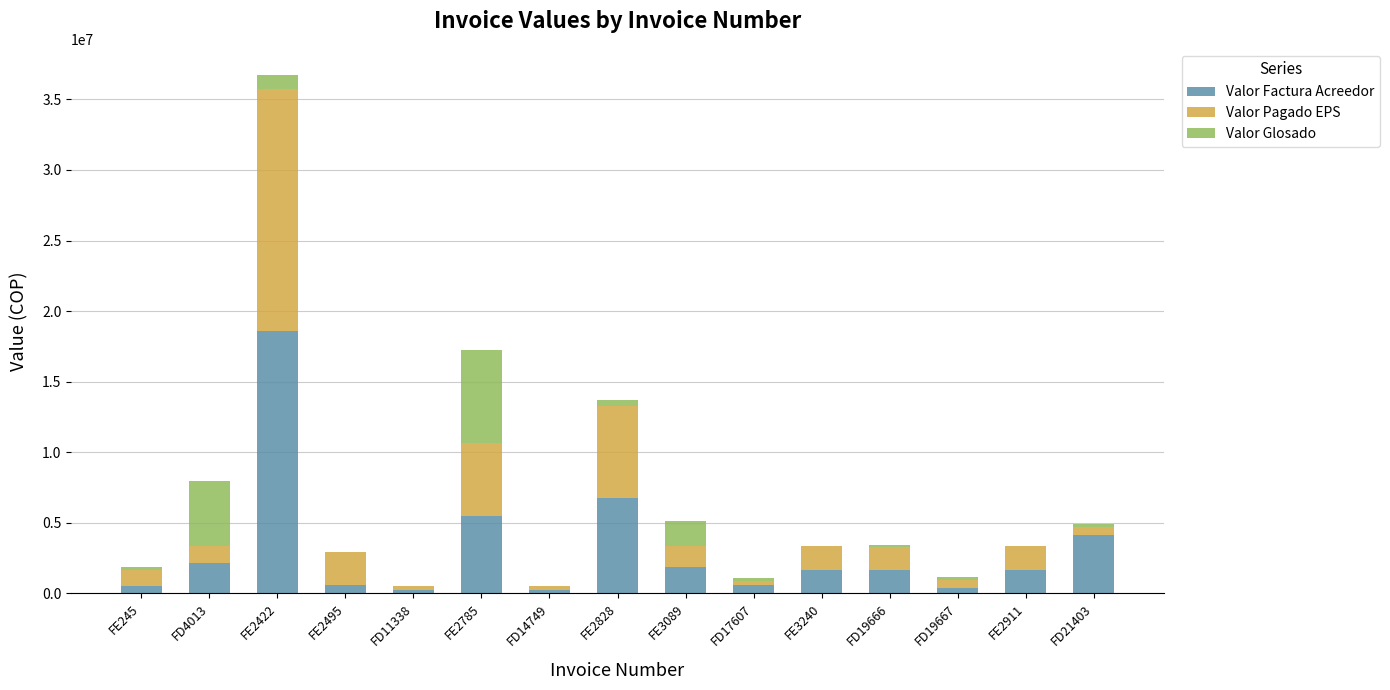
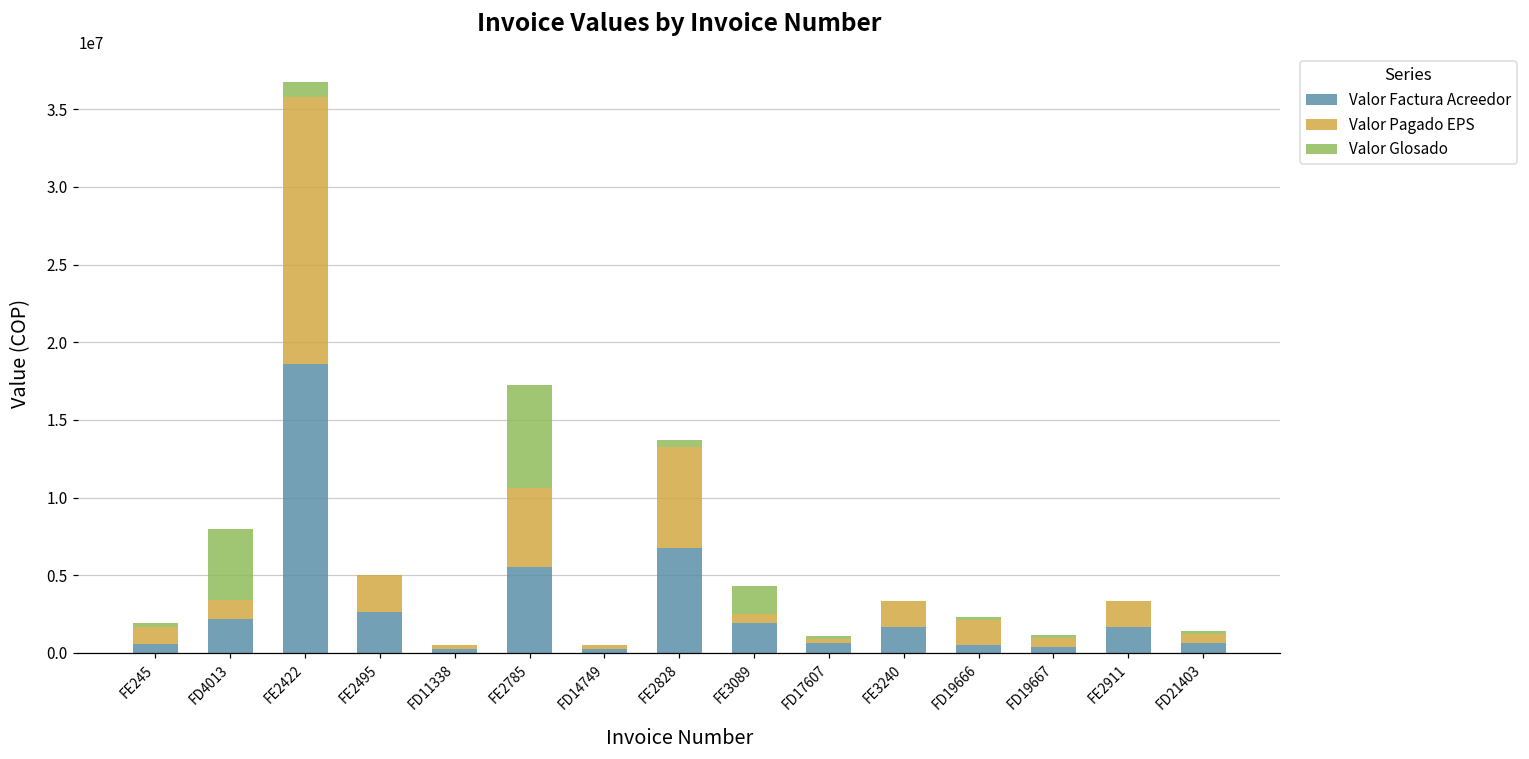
Valor Factura Acreedor, FE2495: 600000 -> 2700000
Valor Pagado EPS, FE3089: 1500000 -> 600000
Valor Factura Acreedor, FD19666: 1700000 -> 500000
Valor Factura Acreedor, FD21403: 4200000 -> 600000
